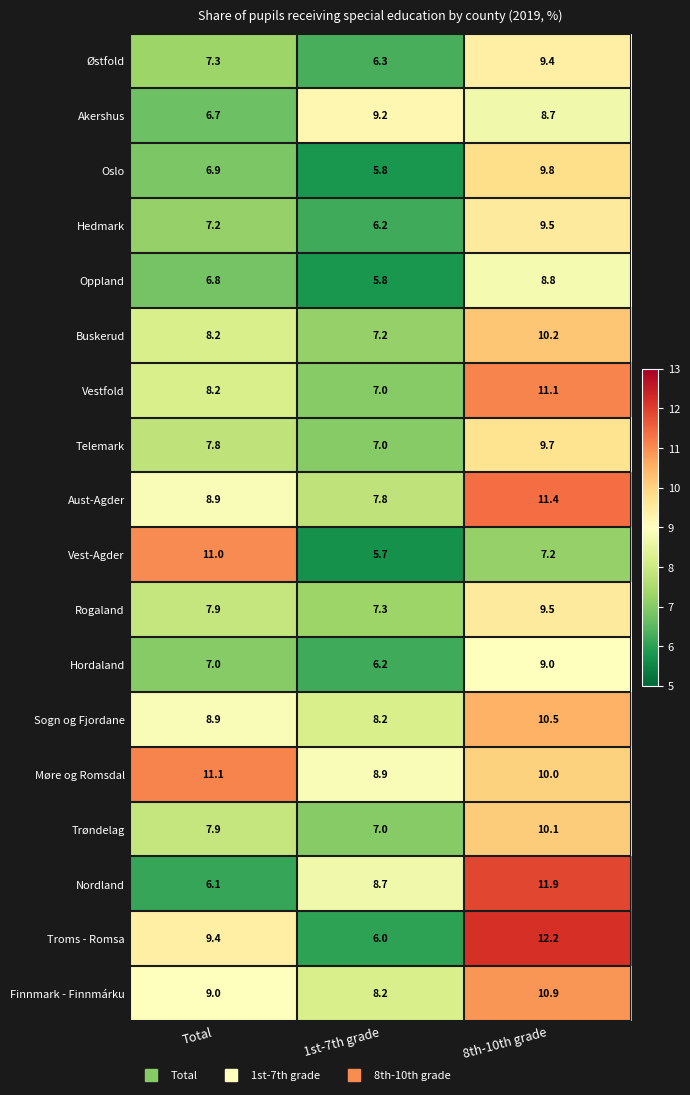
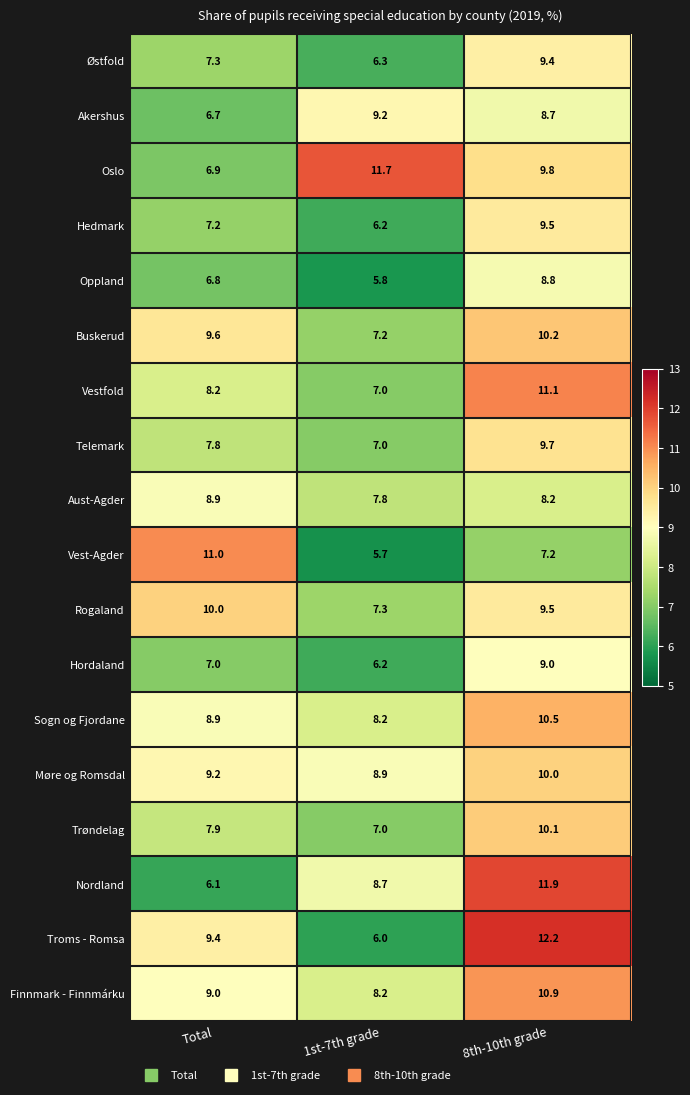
Oslo, 1st-7th grade: 5.8 -> 11.7
Buskerud, Total: 8.2 -> 9.6
Aust-Agder, 8th-10th grade: 11.4 -> 8.2
Rogaland, Total: 7.9 -> 10.0
Møre og Romsdal, Total: 11.1 -> 9.2
